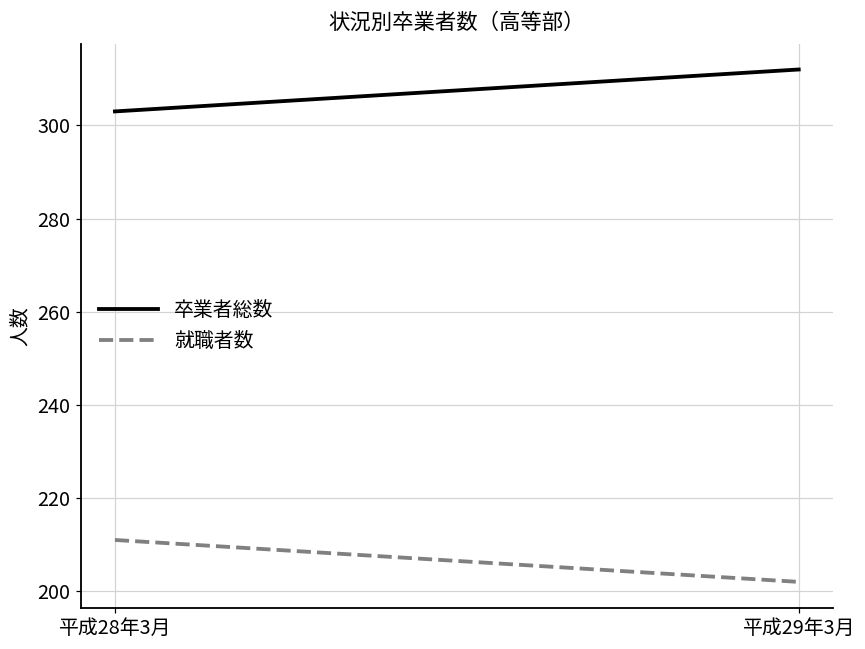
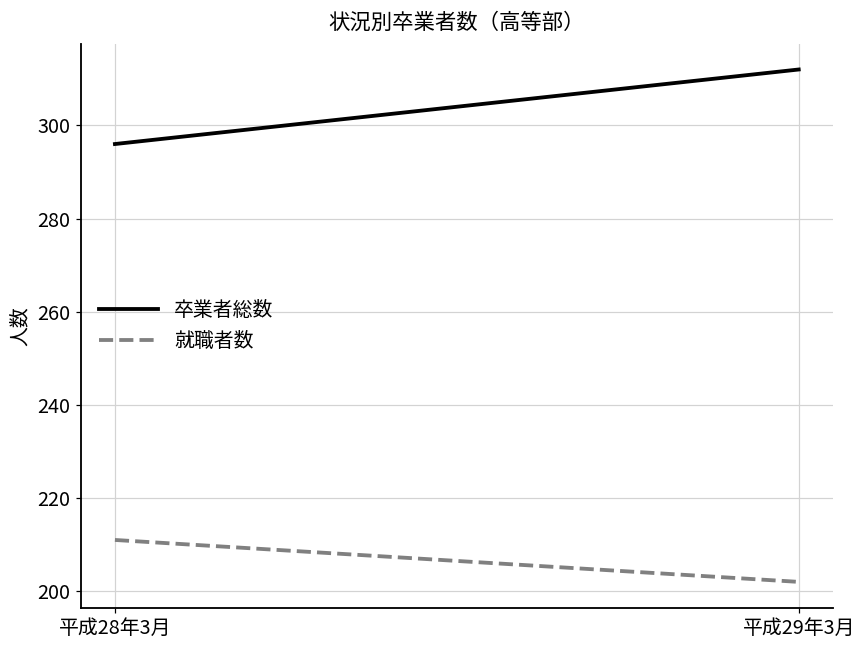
卒業者総数, 平成28年3月: 303 -> 296
